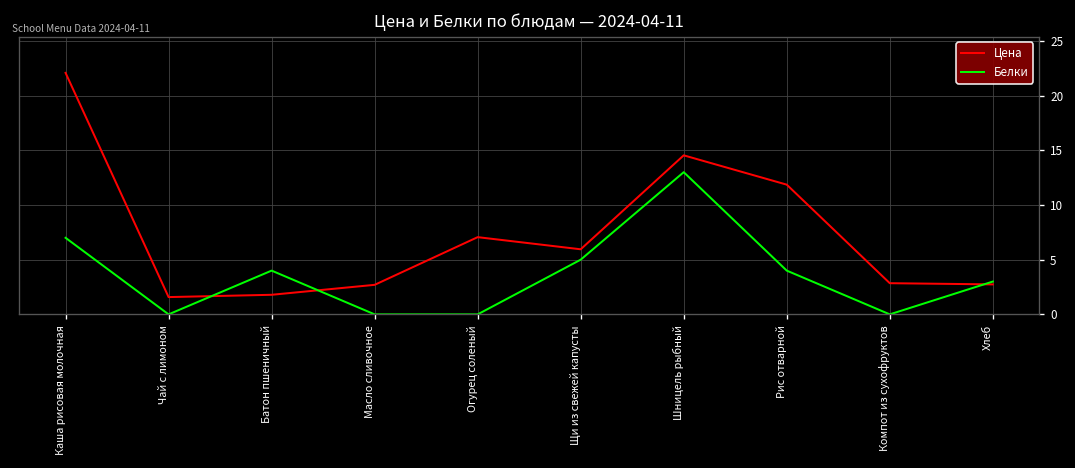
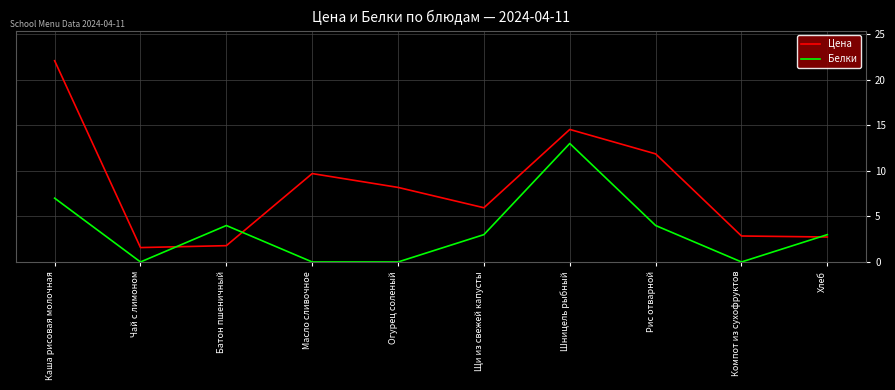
Цена, Масло сливочное: 3 -> 10
Цена, Огурец соленый: 7 -> 8
Белки, Щи из свежей капусты: 5 -> 3
